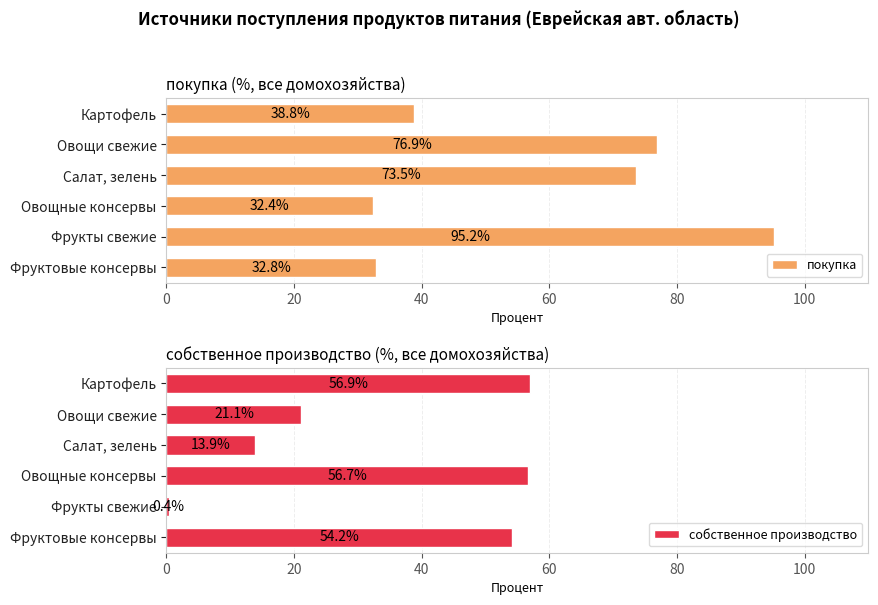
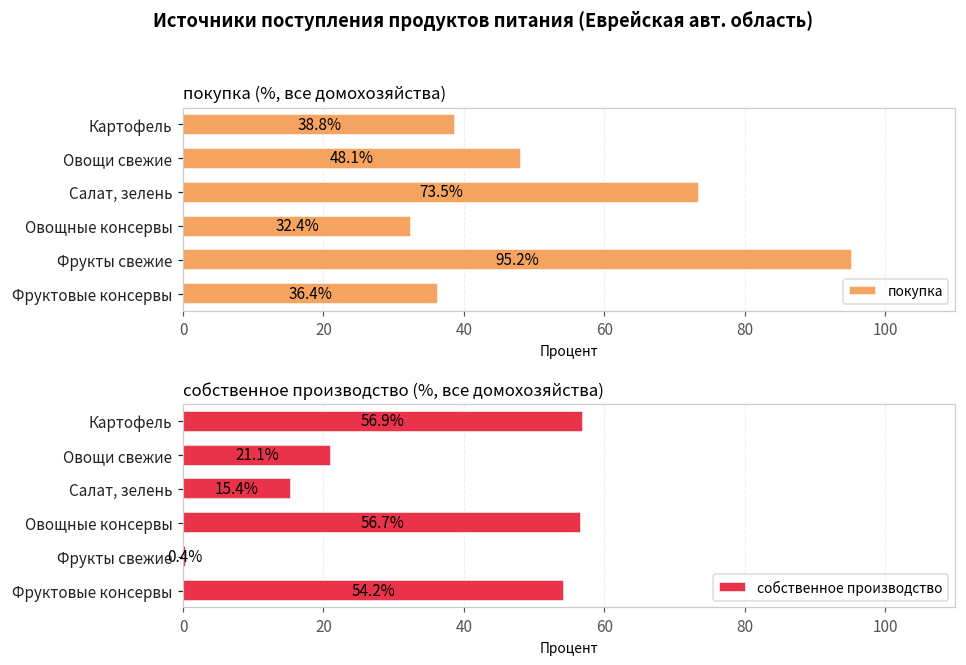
покупка (%, все домохозяйства), Овощи свежие: 76.9% -> 48.1%
покупка (%, все домохозяйства), Фруктовые консервы: 32.8% -> 36.4%
собственное производство (%, все домохозяйства), Салат, зелень: 13.9% -> 15.4%
